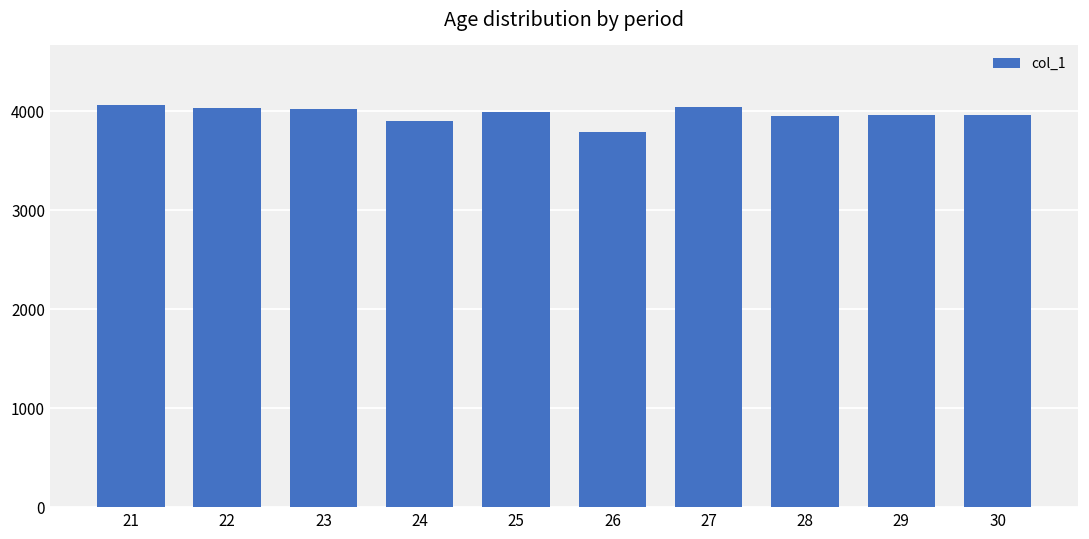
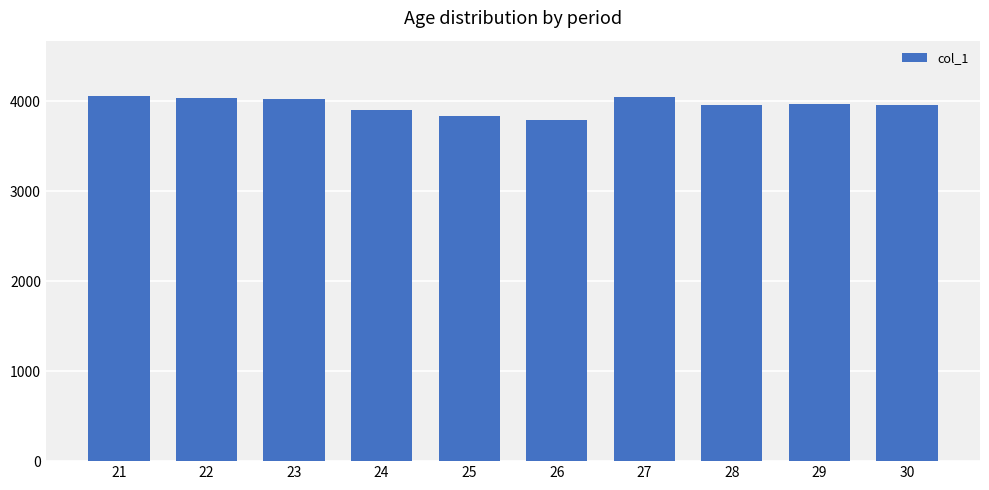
25: 4000 -> 3800
